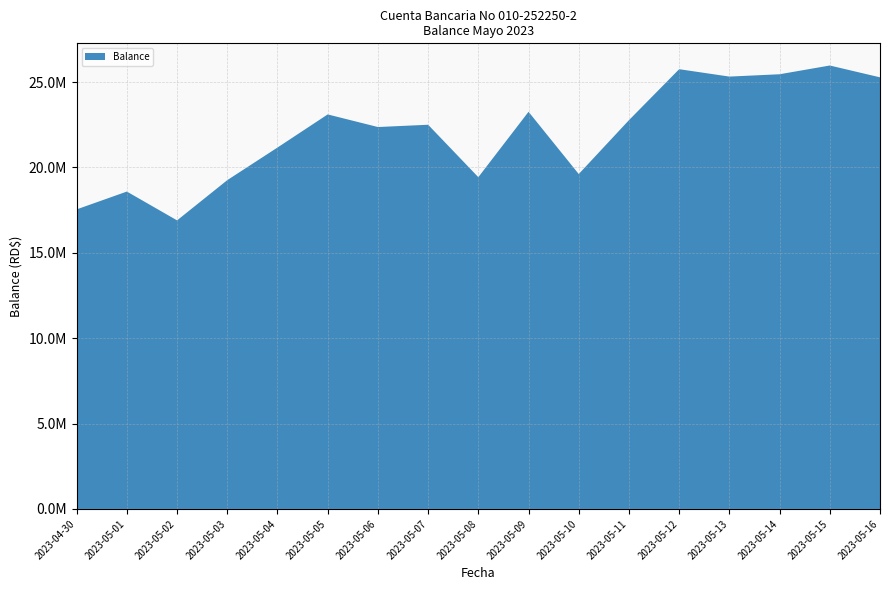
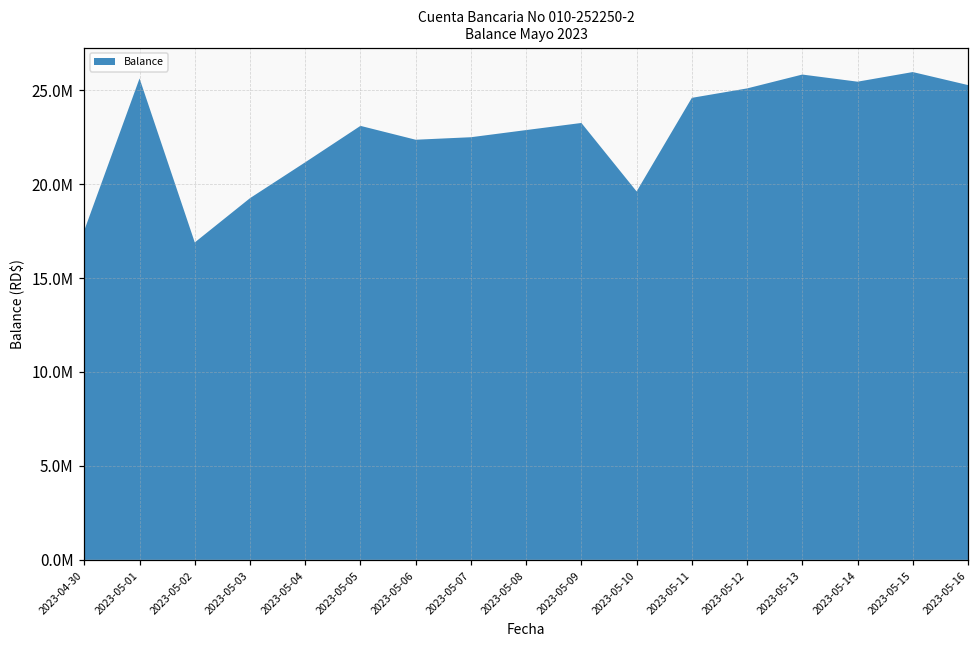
2023-05-01: 18600000 -> 25600000
2023-05-08: 19400000 -> 22900000
2023-05-11: 22800000 -> 24600000
2023-05-12: 25700000 -> 25100000
2023-05-13: 25300000 -> 25800000
